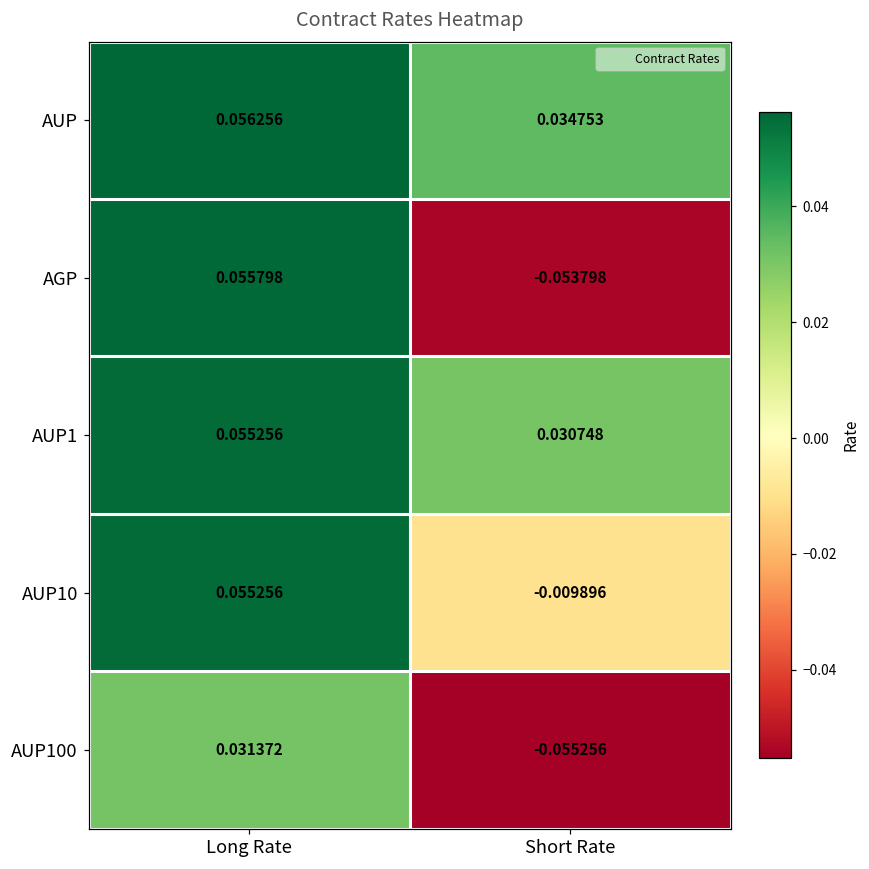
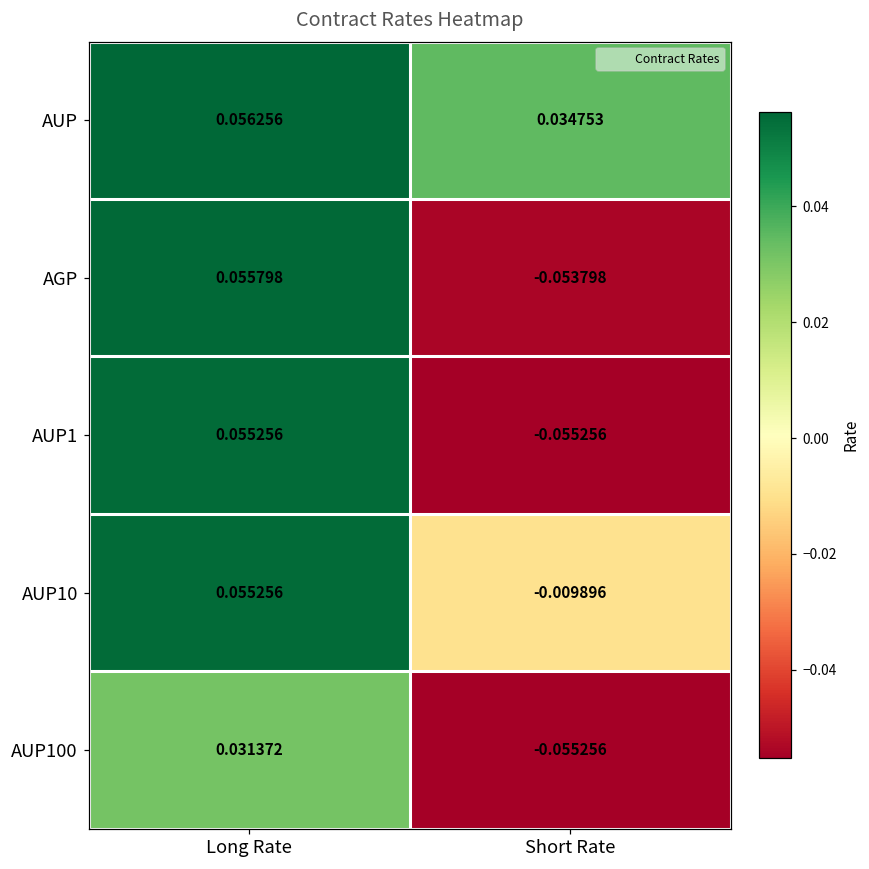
AUP1, Short Rate: 0.030748 -> -0.055256
